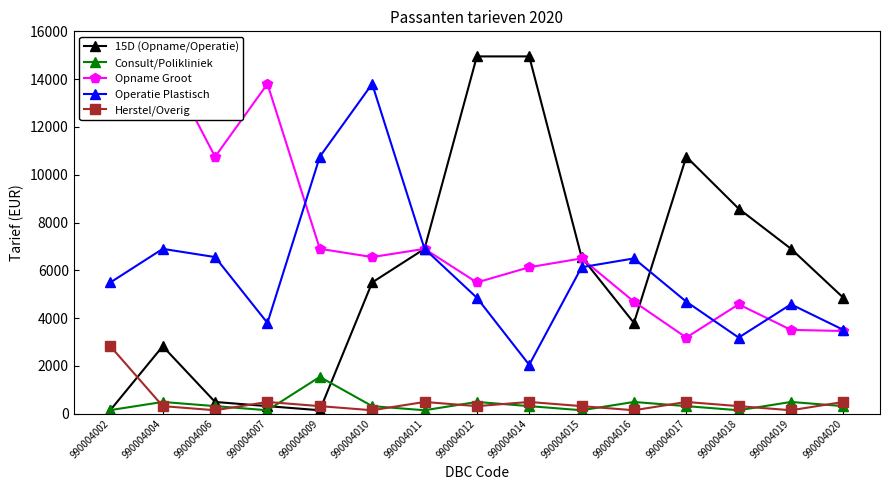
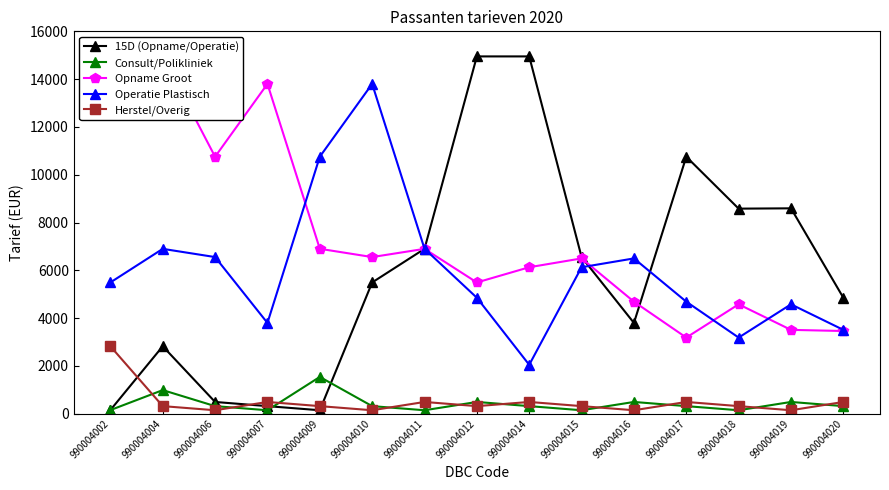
Consult/Polikliniek, 990004004: 500 -> 1000
15D (Opname/Operatie), 990004019: 6900 -> 8600
